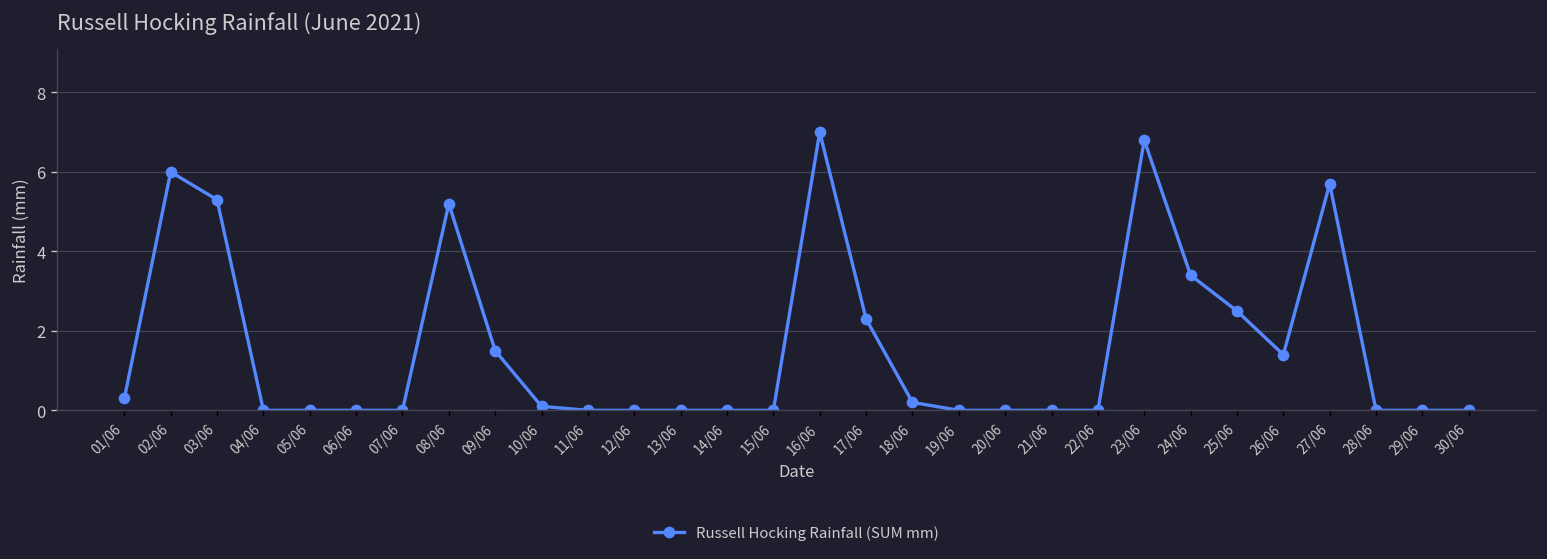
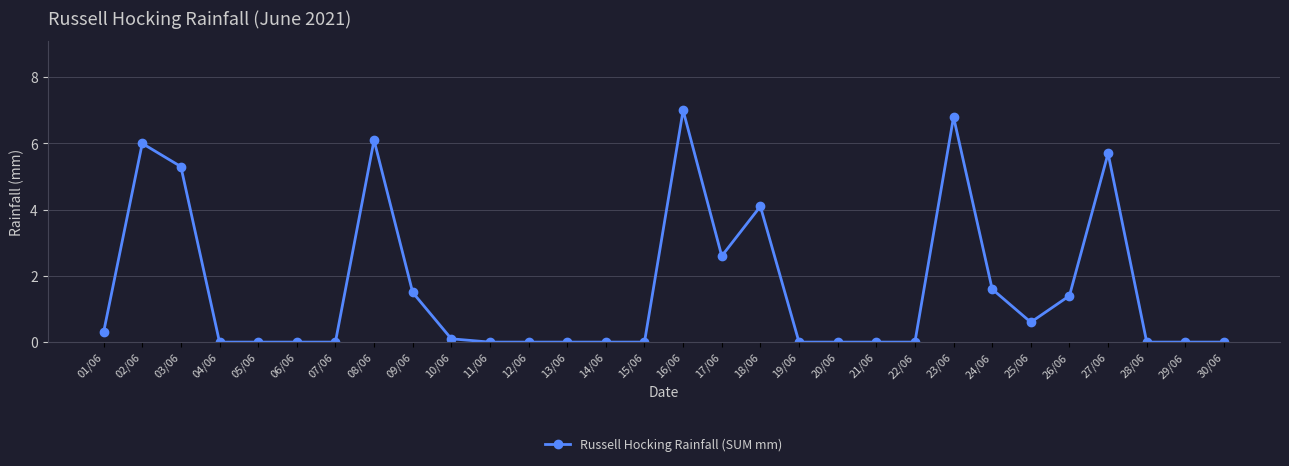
08/06: 5.2 -> 6.1
17/06: 2.3 -> 2.6
18/06: 0.2 -> 4.1
24/06: 3.4 -> 1.6
25/06: 2.5 -> 0.6
